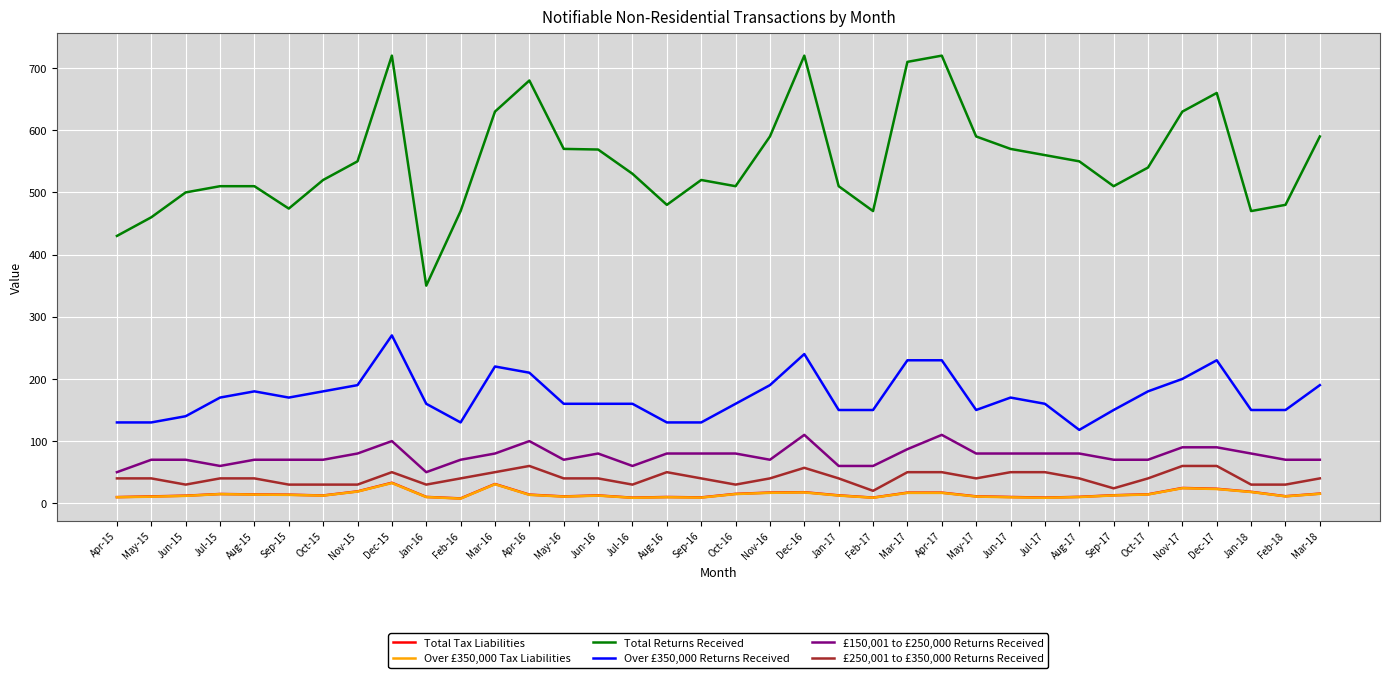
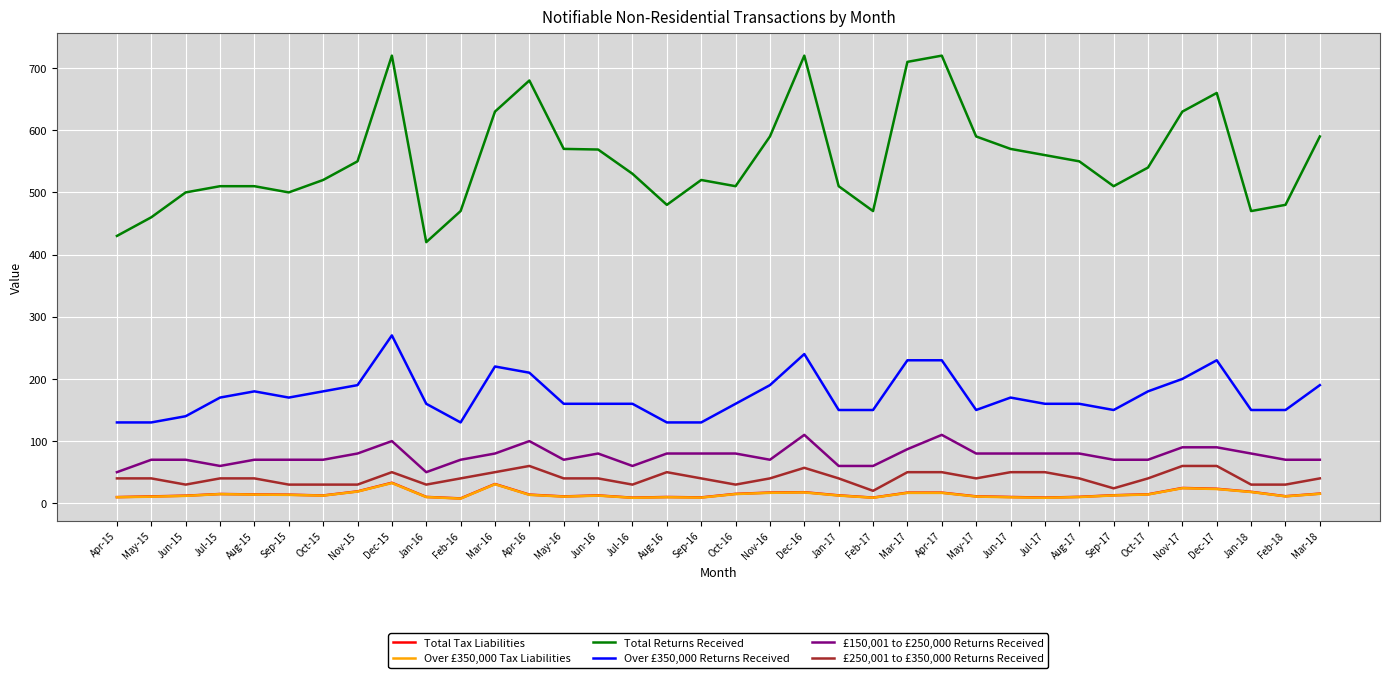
Total Returns Received, Sep-15: 470 -> 500
Total Returns Received, Jan-16: 350 -> 420
Over £350,000 Returns Received, Aug-17: 120 -> 160
